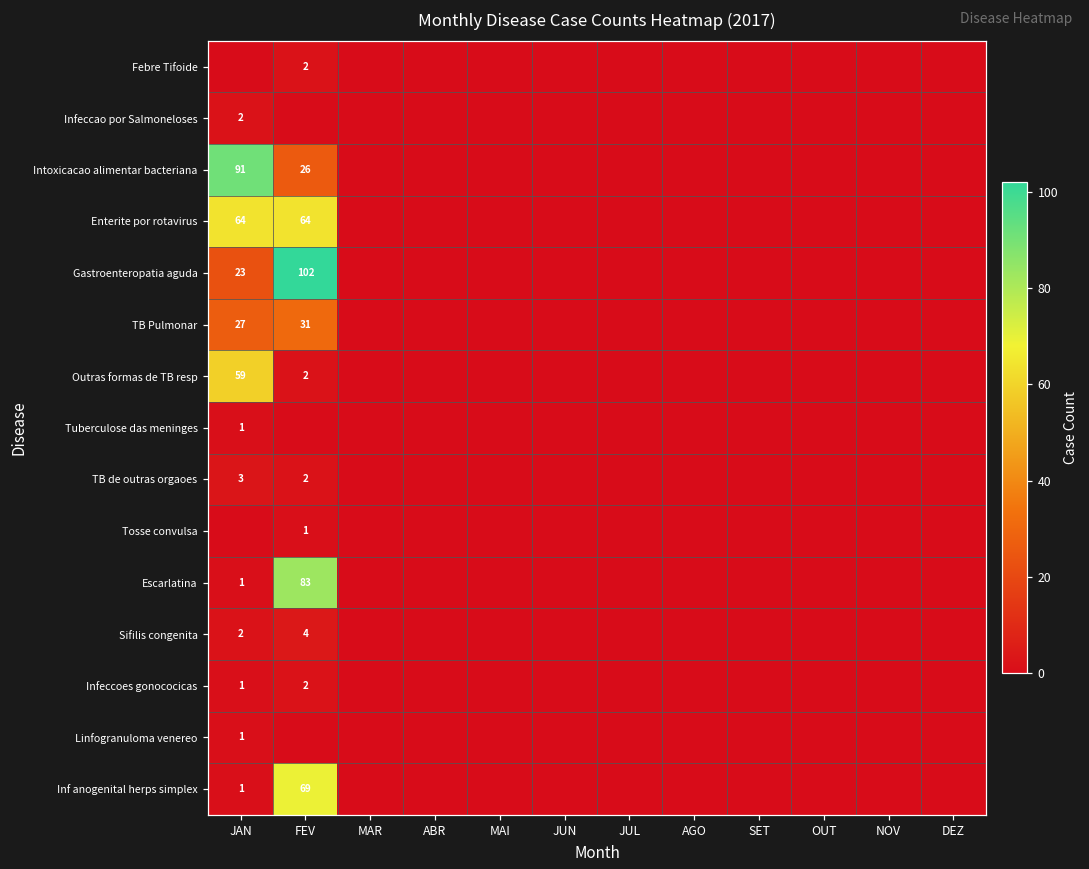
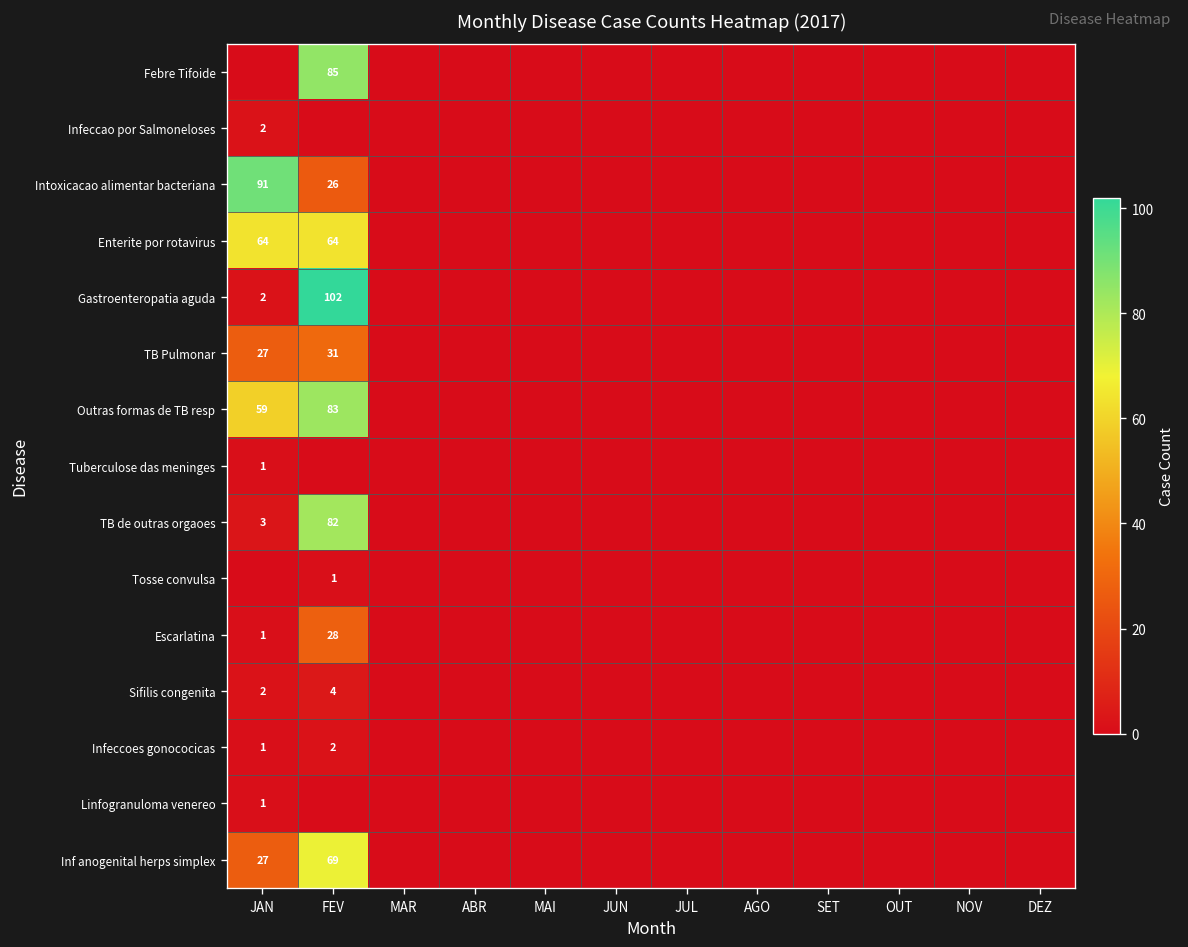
Febre Tifoide, FEV: 2 -> 85
Gastroenteropatia aguda, JAN: 23 -> 2
Outras formas de TB resp, FEV: 2 -> 83
TB de outras orgaoes, FEV: 2 -> 82
Escarlatina, FEV: 83 -> 28
Inf anogenital herps simplex, JAN: 1 -> 27
